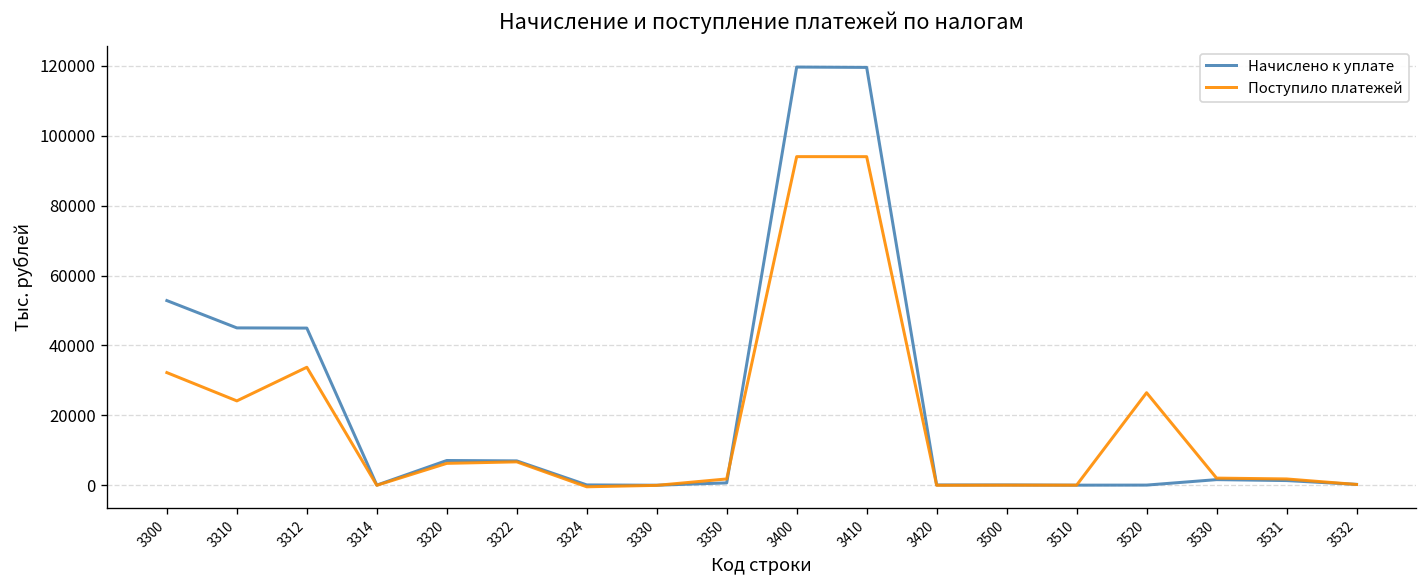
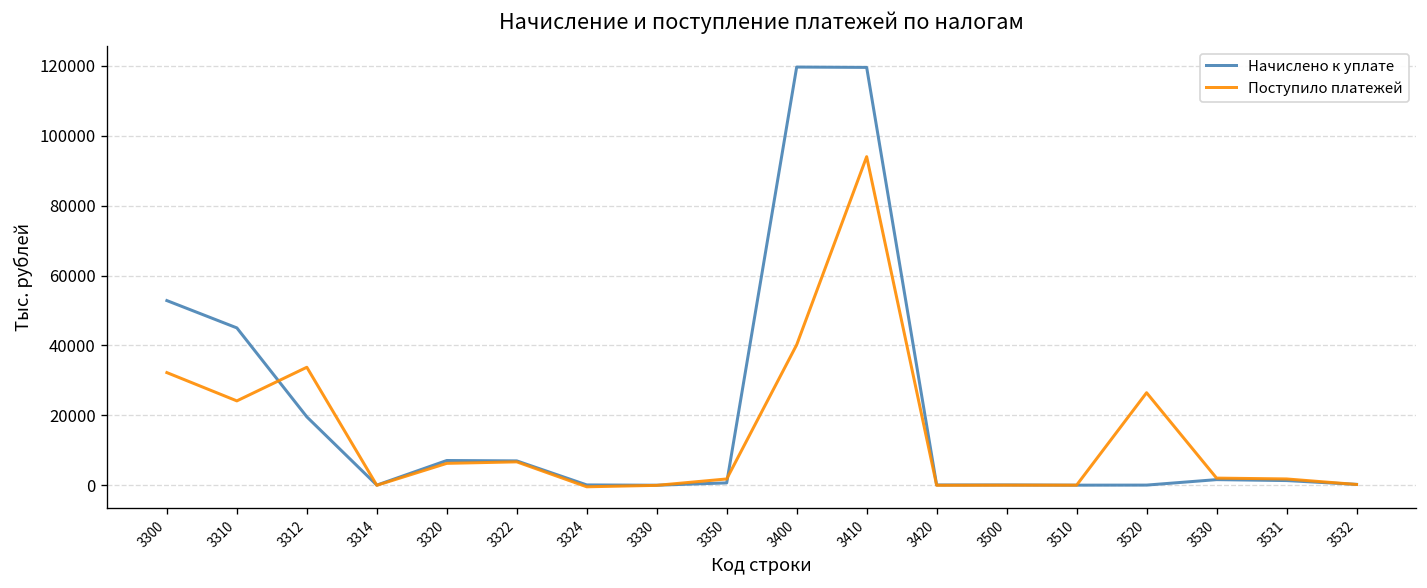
Начислено к уплате, 3312: 45000 -> 20000
Поступило платежей, 3400: 94000 -> 40000
